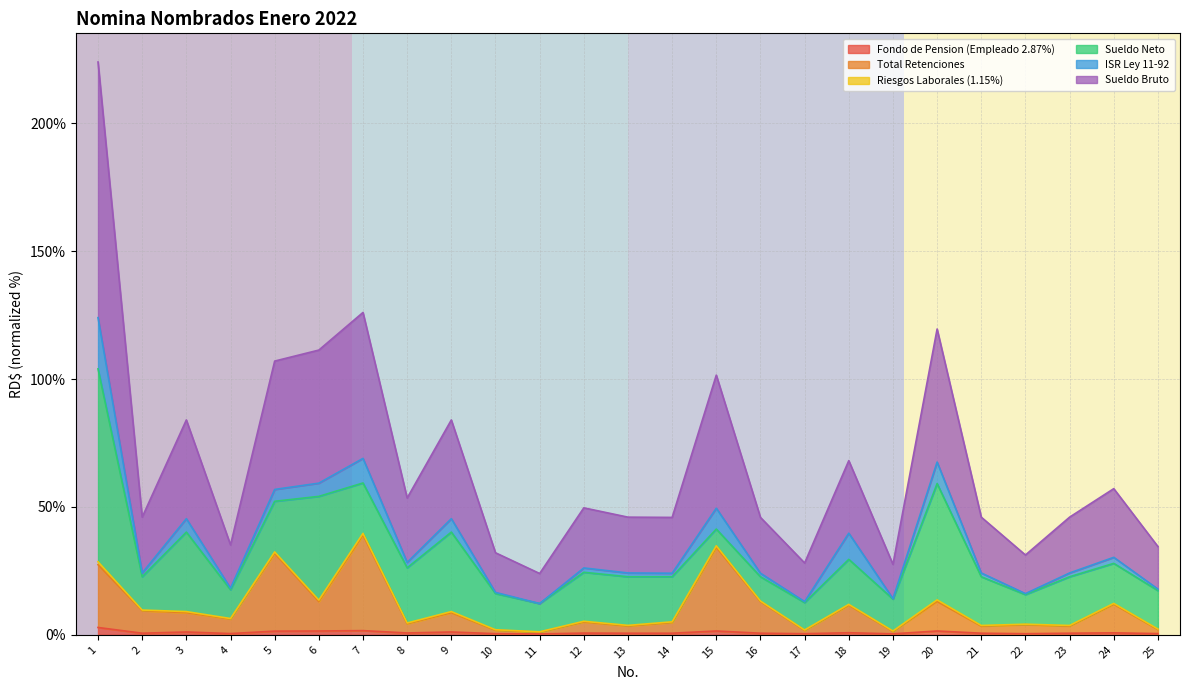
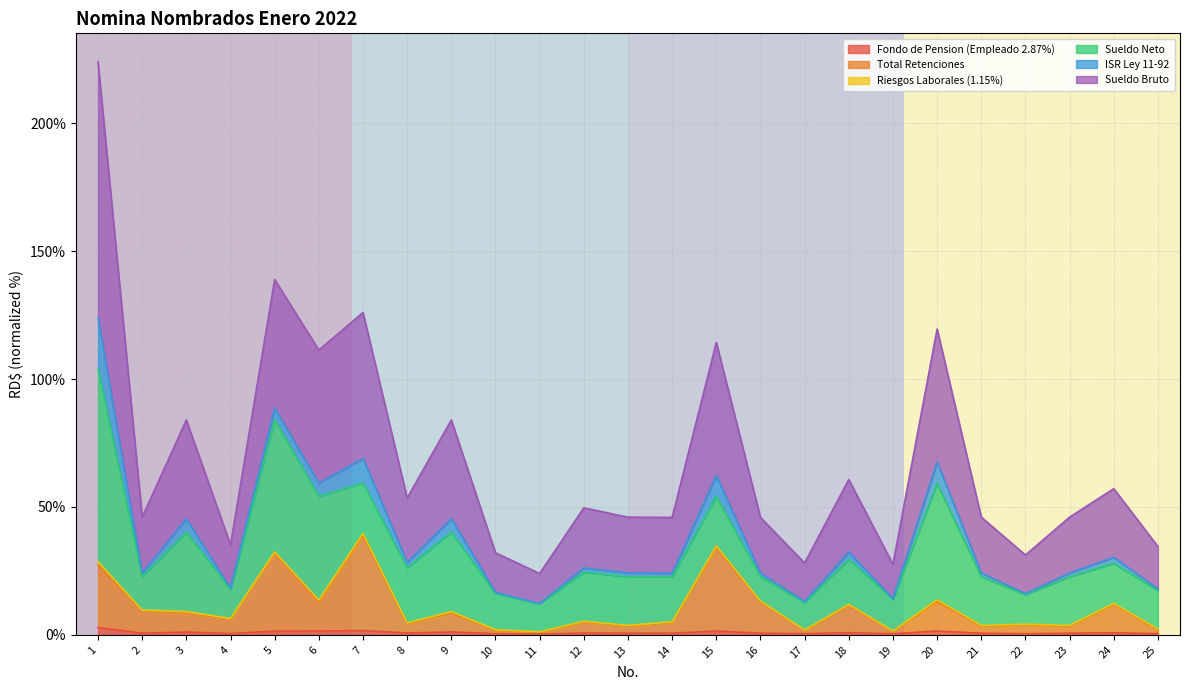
Sueldo Neto, 5: 20% -> 52%
Sueldo Neto, 15: 7% -> 19%
ISR Ley 11-92, 18: 10% -> 3%
